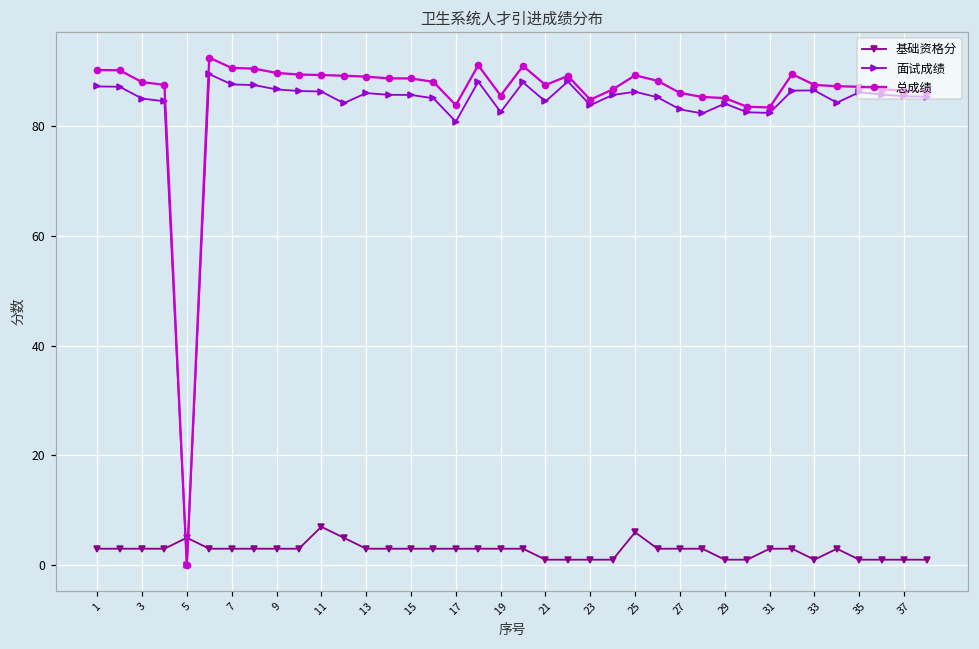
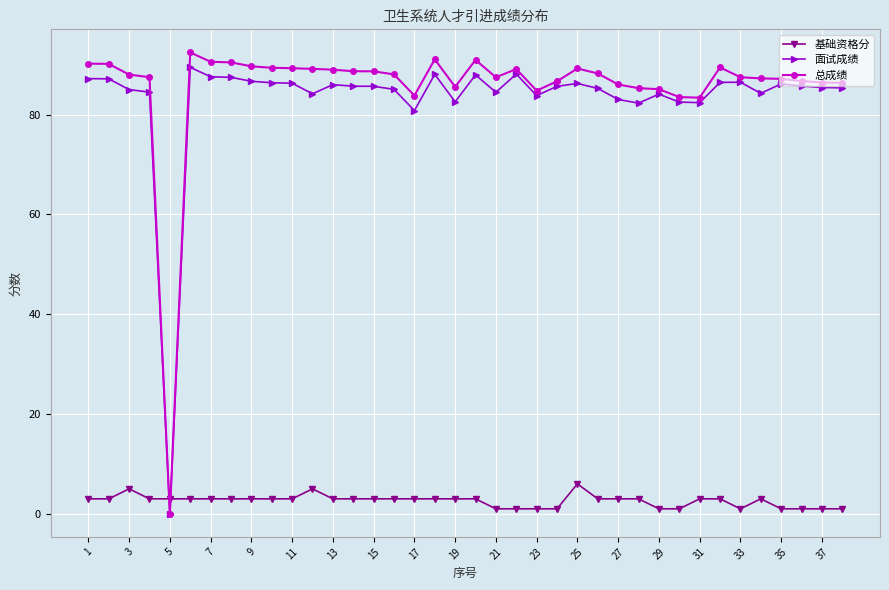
基础资格分, 3: 3 -> 5
基础资格分, 5: 5 -> 3
基础资格分, 11: 7 -> 3
